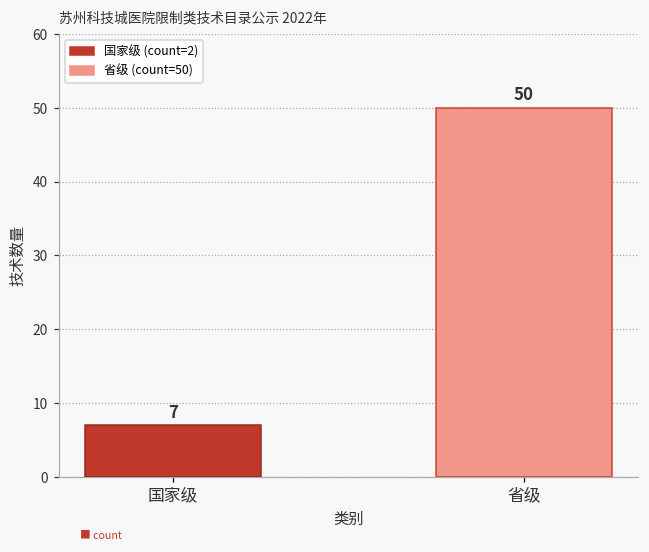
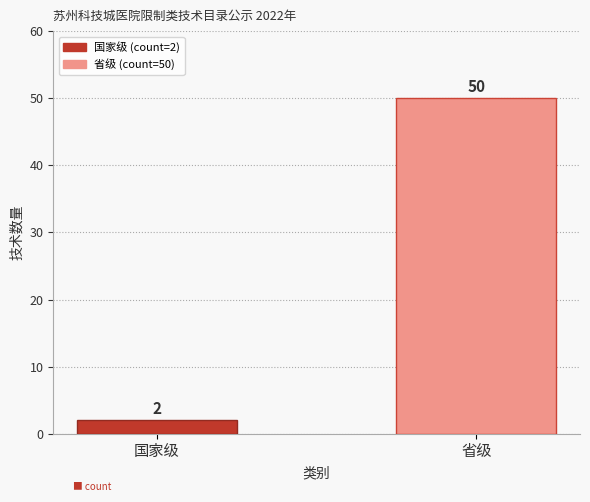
国家级: 7 -> 2
